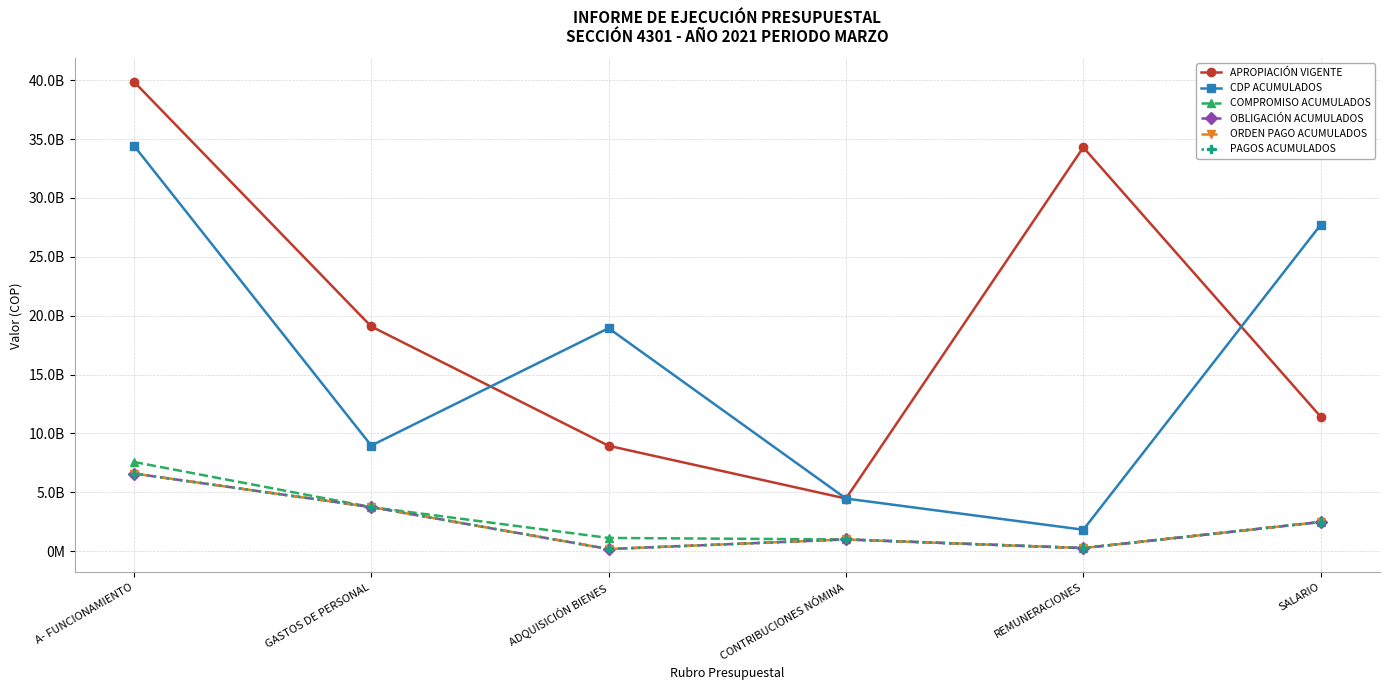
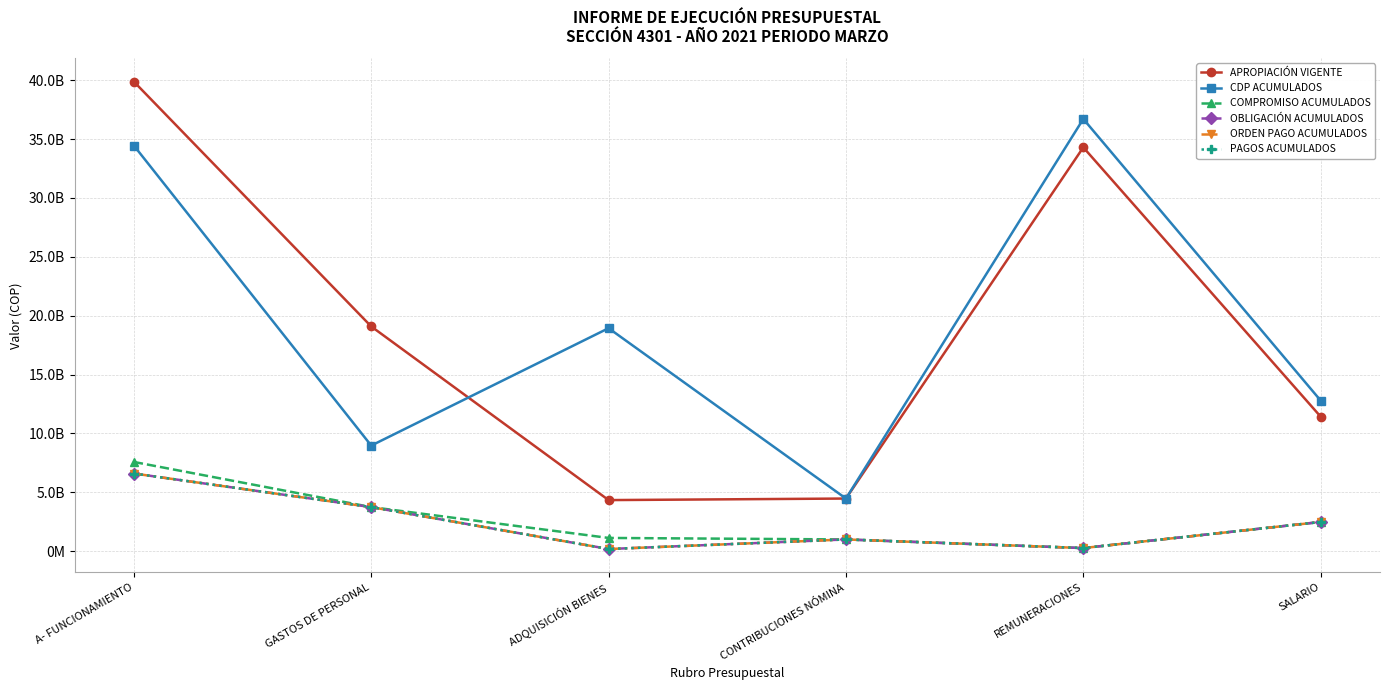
APROPIACIÓN VIGENTE, ADQUISICIÓN BIENES: 9000000000 -> 4300000000
CDP ACUMULADOS, REMUNERACIONES: 1800000000 -> 36700000000
CDP ACUMULADOS, SALARIO: 27700000000 -> 12800000000
